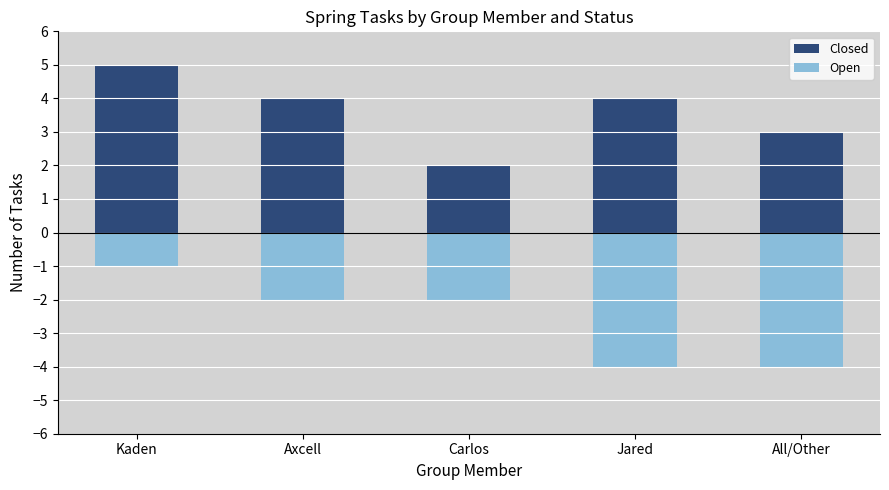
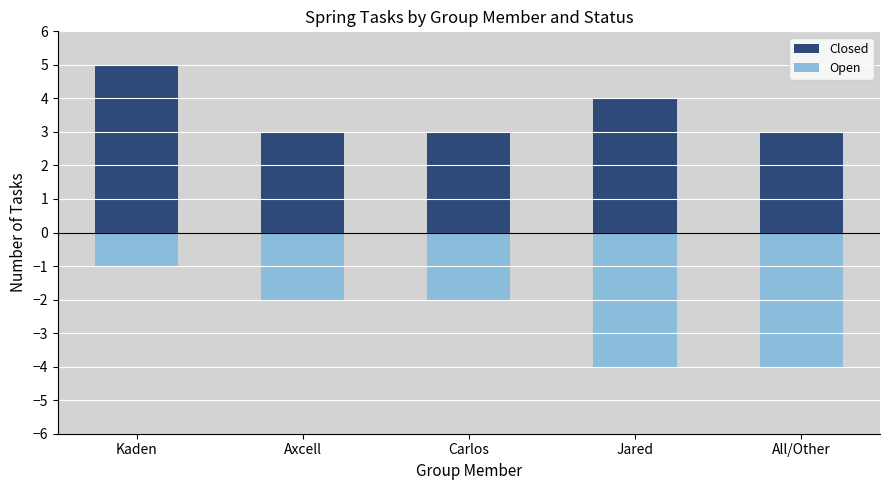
Closed, Axcell: 4 -> 3
Closed, Carlos: 2 -> 3
